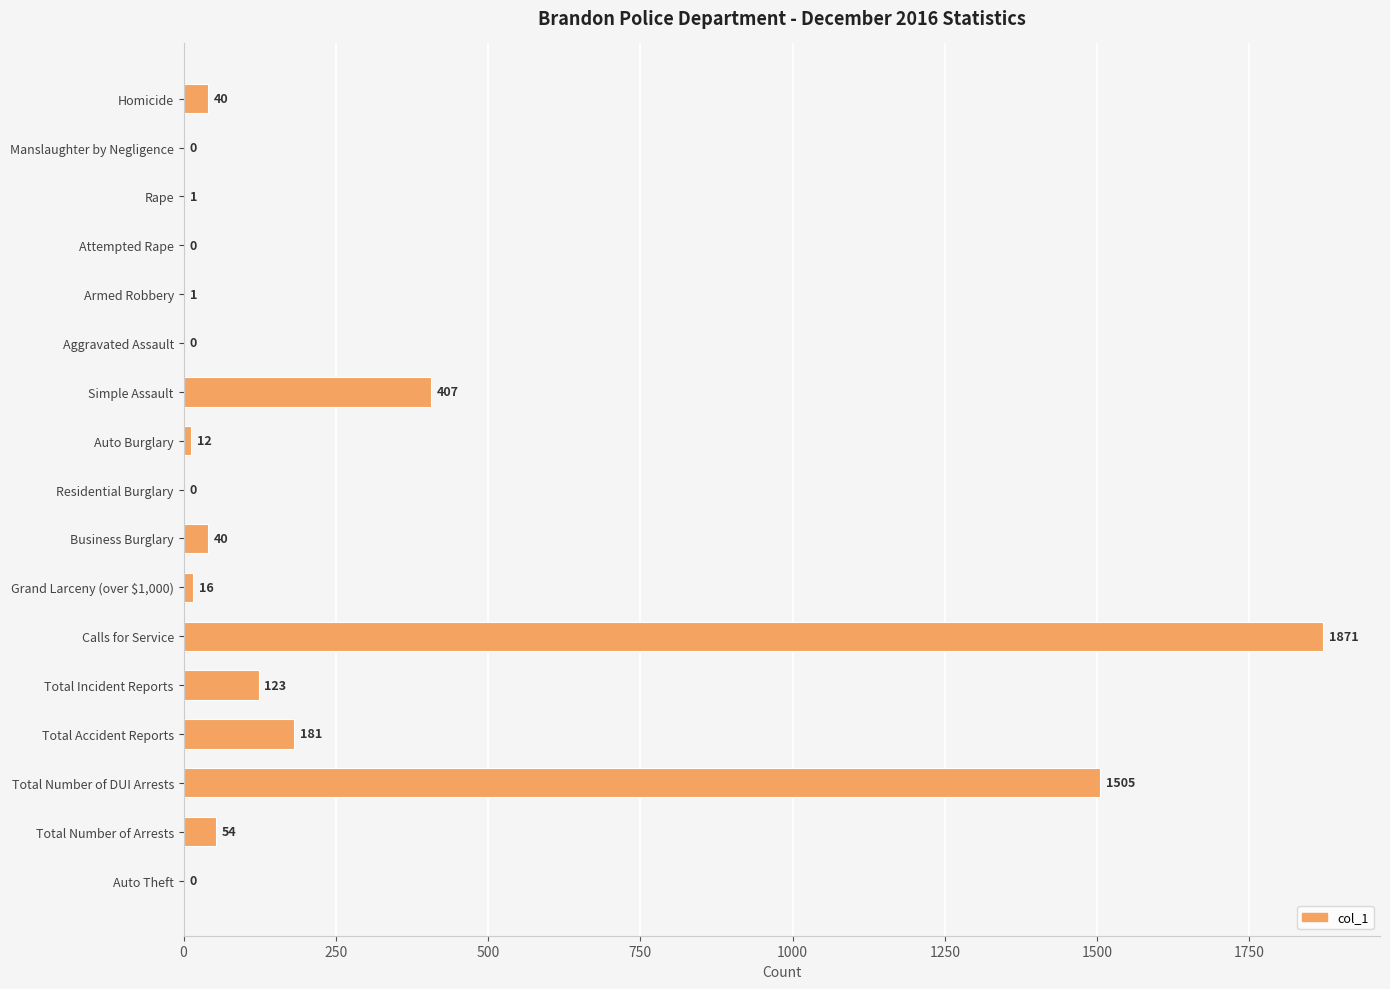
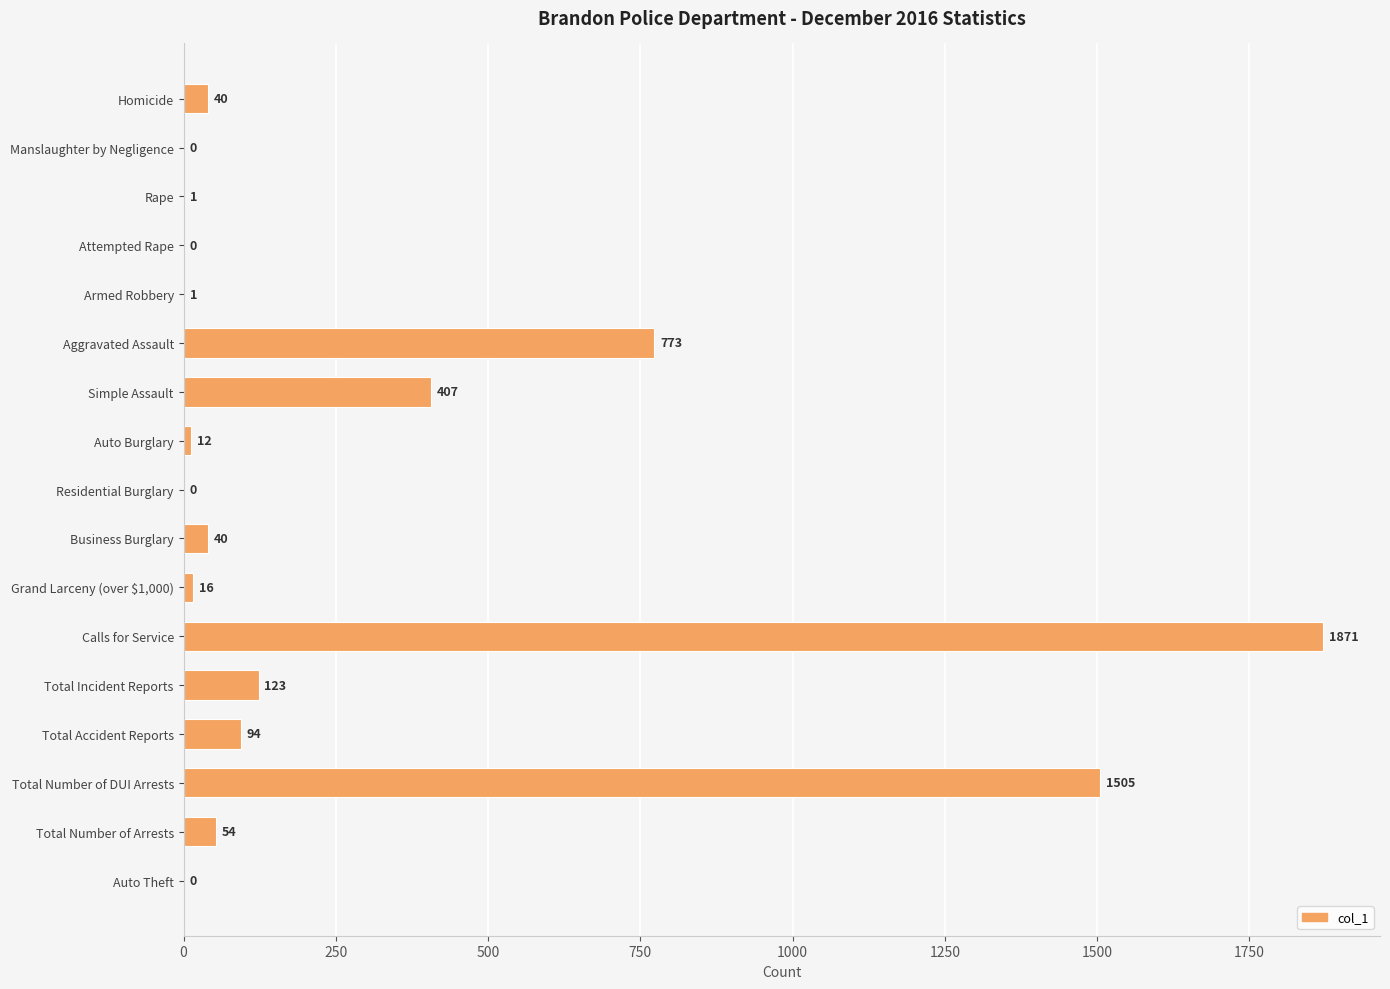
Aggravated Assault: 0 -> 773
Total Accident Reports: 181 -> 94
